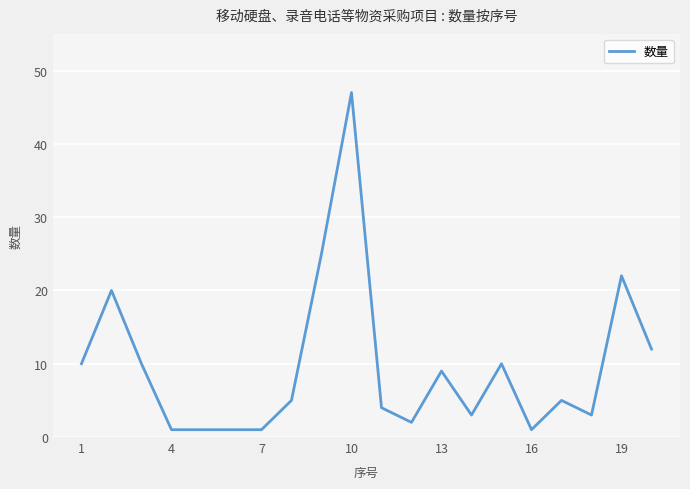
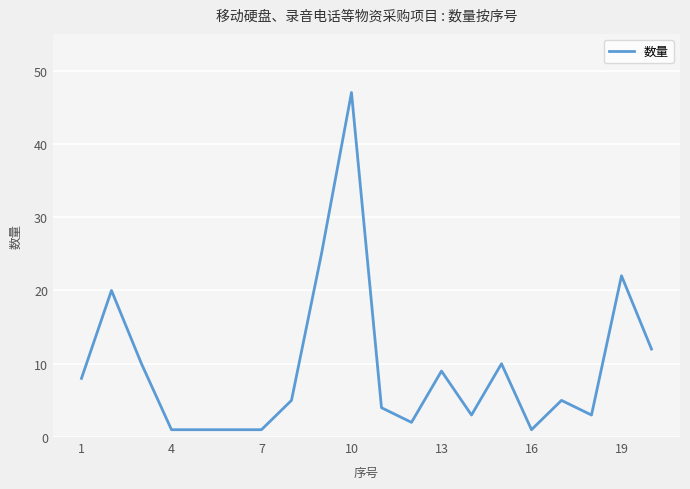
1: 10 -> 8
